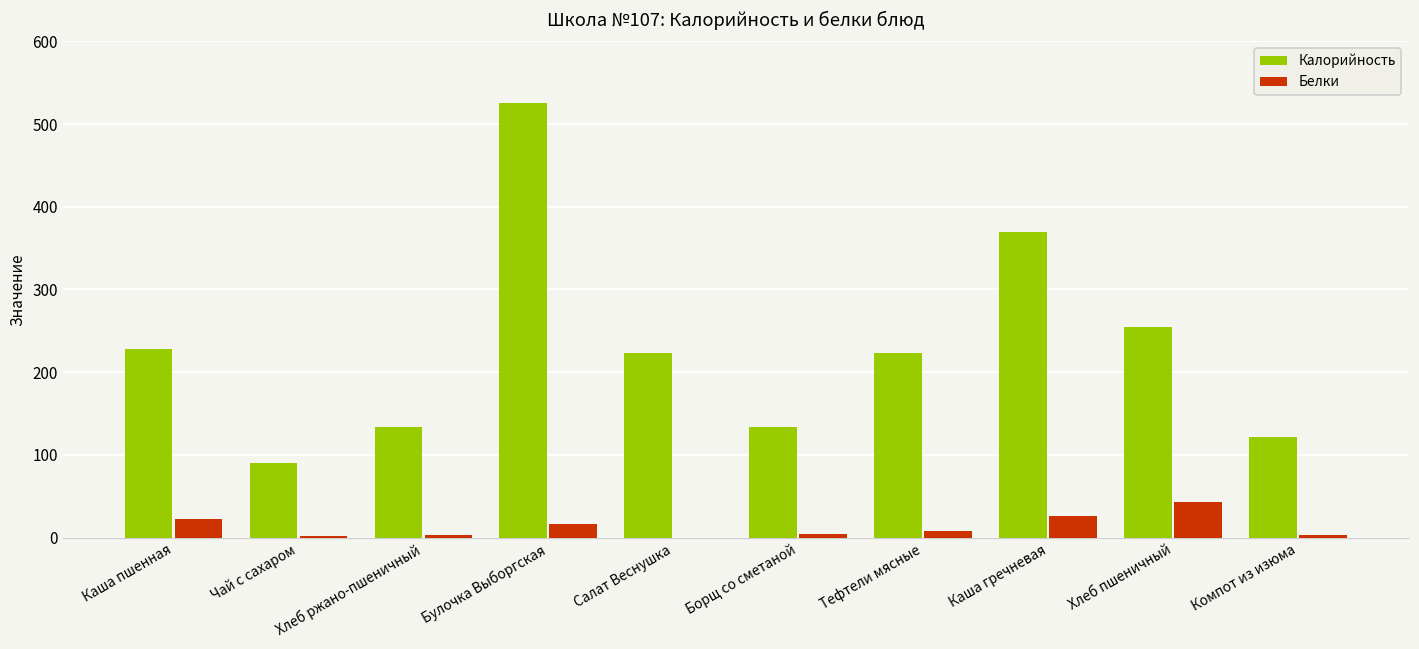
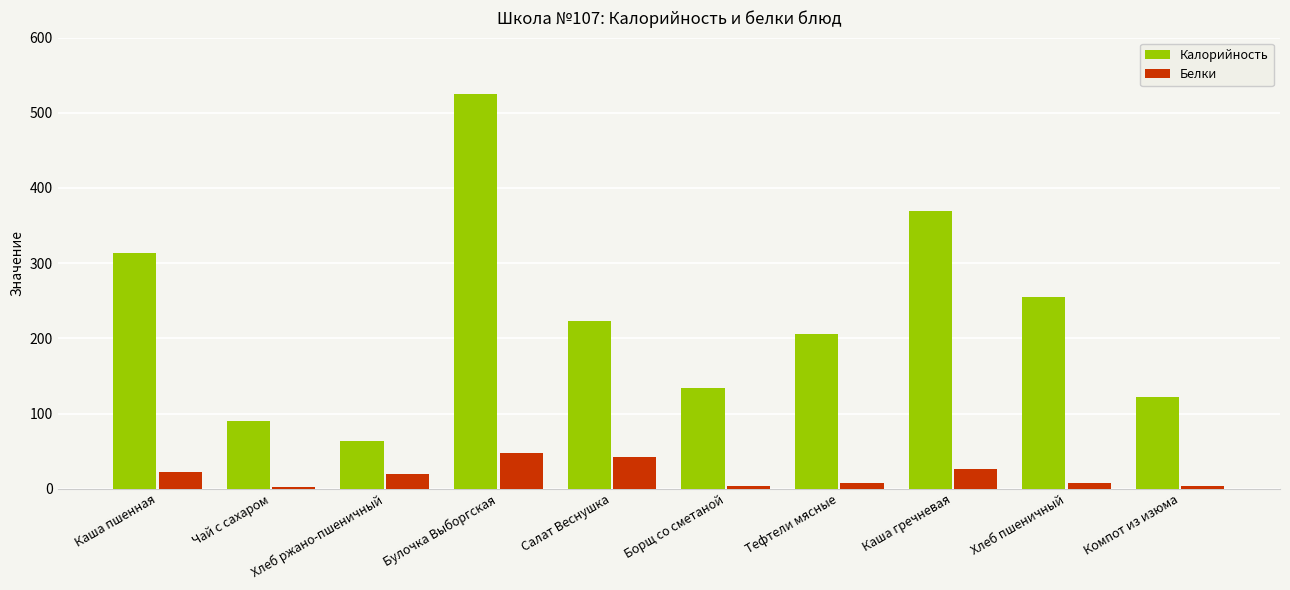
Калорийность, Каша пшенная: 230 -> 310
Калорийность, Хлеб ржано-пшеничный: 130 -> 60
Белки, Хлеб ржано-пшеничный: 0 -> 20
Белки, Булочка Выборгская: 20 -> 50
Белки, Салат Веснушка: 0 -> 40
Калорийность, Тефтели мясные: 220 -> 210
Белки, Хлеб пшеничный: 40 -> 10
